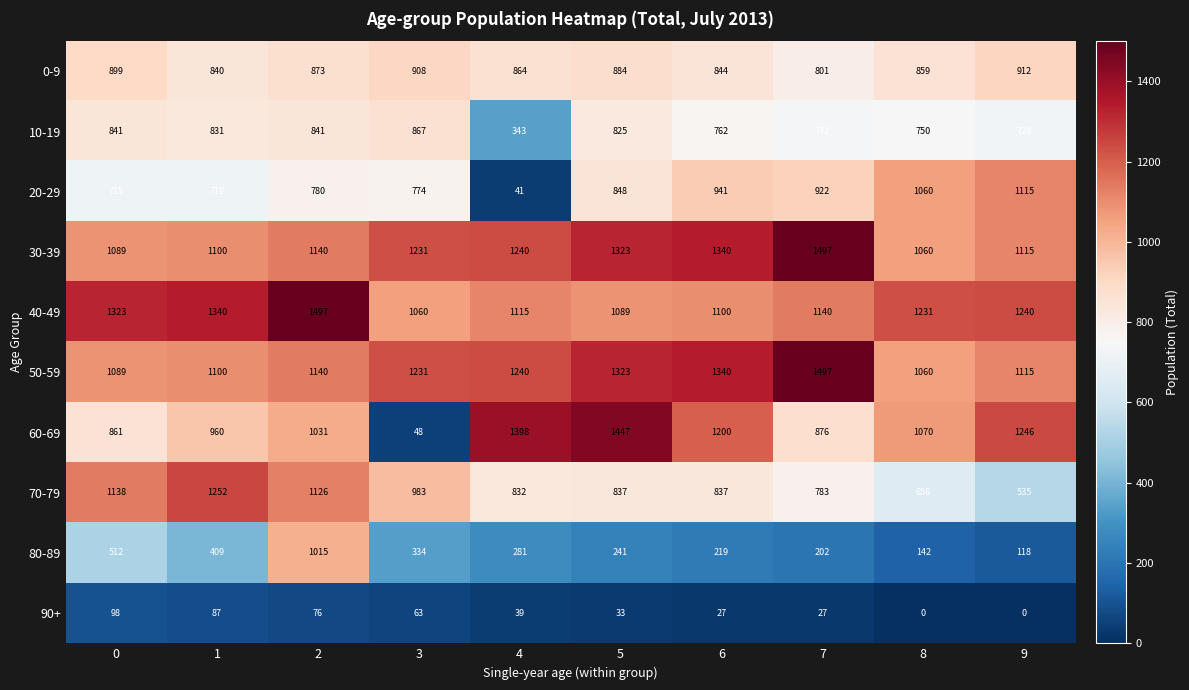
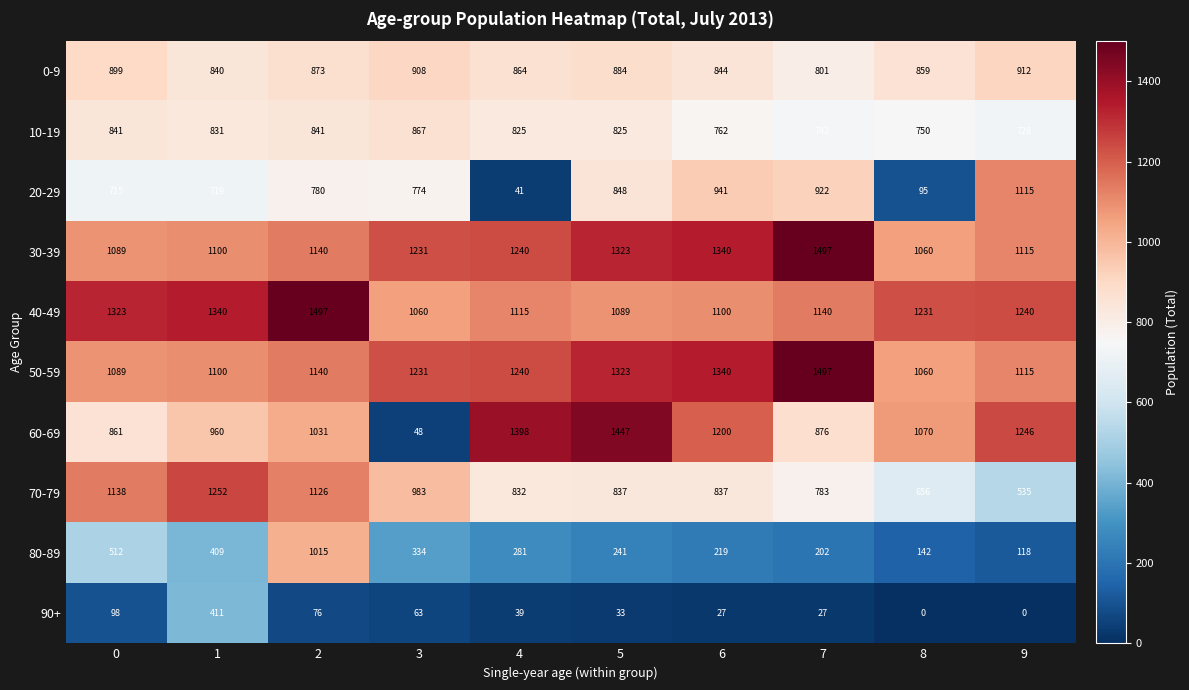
10-19, 4: 343 -> 825
20-29, 8: 1060 -> 95
90+, 1: 87 -> 411
